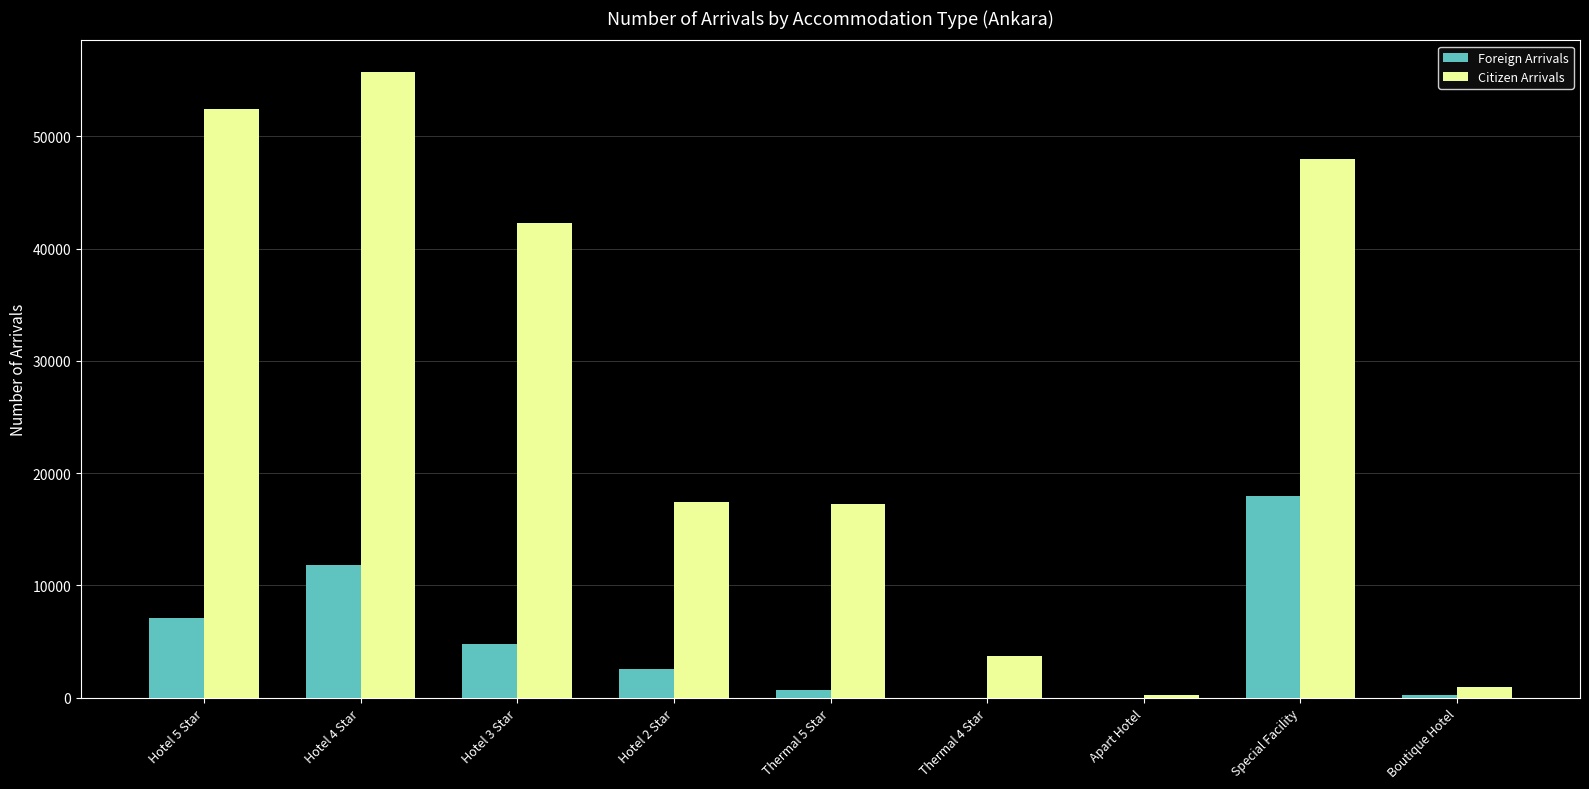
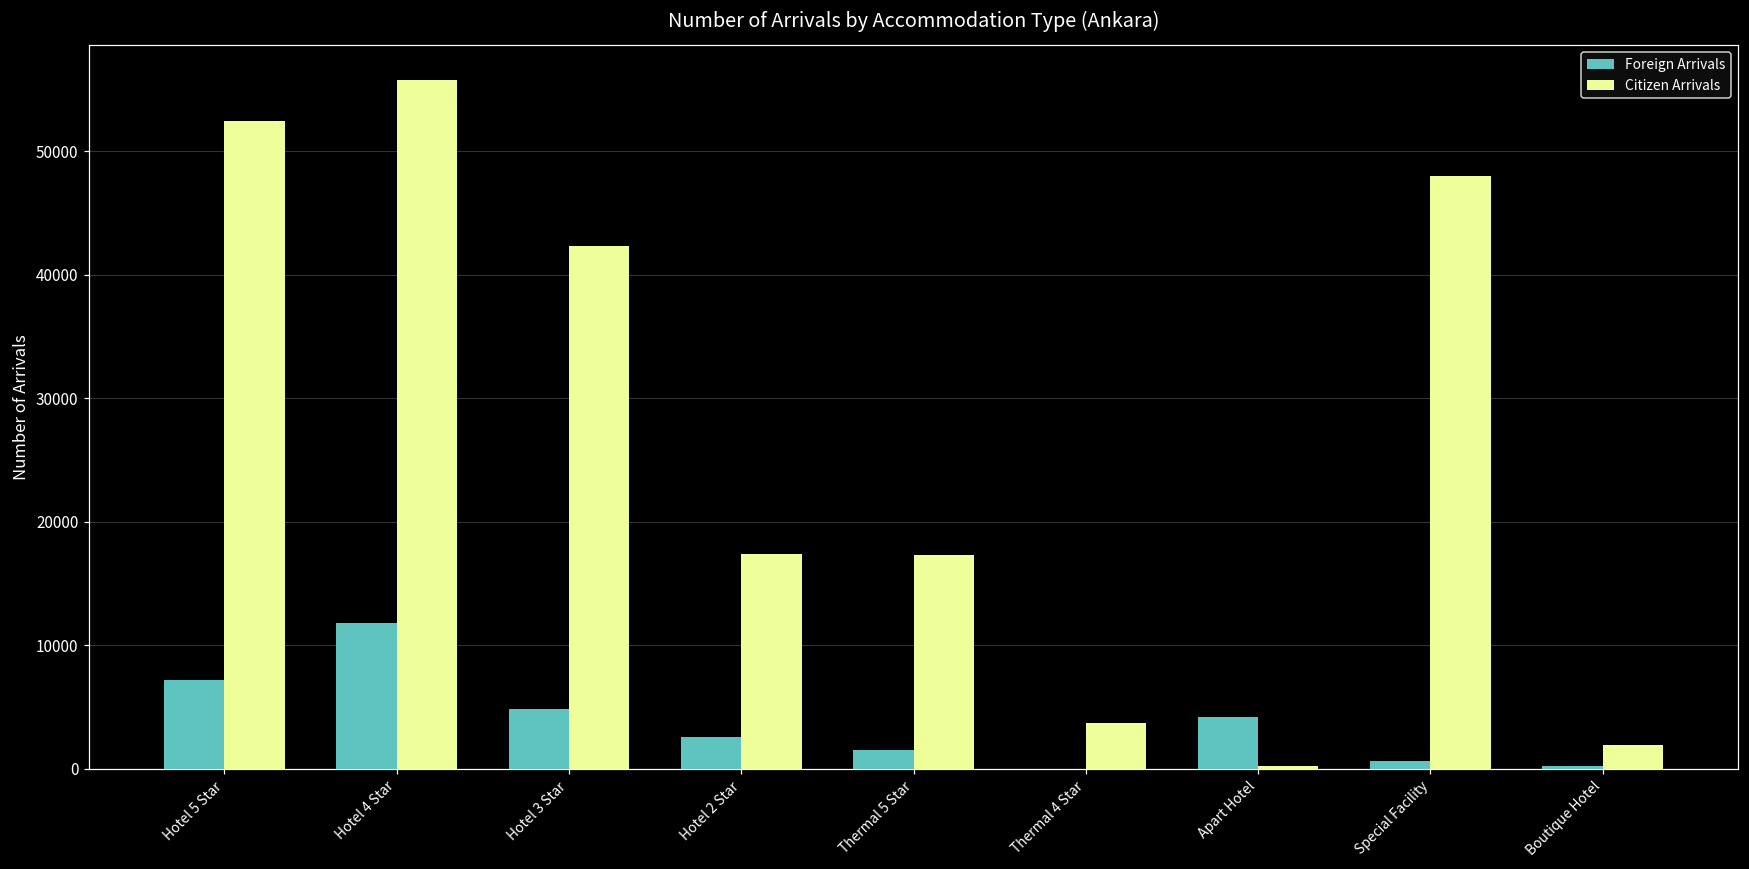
Foreign Arrivals, Thermal 5 Star: 700 -> 1500
Foreign Arrivals, Apart Hotel: 0 -> 4200
Foreign Arrivals, Special Facility: 18000 -> 600
Citizen Arrivals, Boutique Hotel: 900 -> 1900
